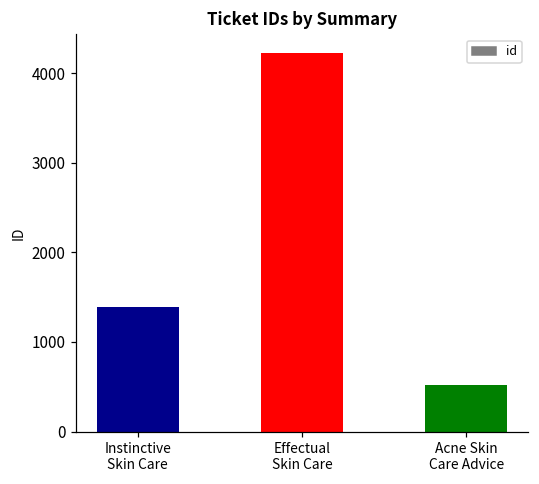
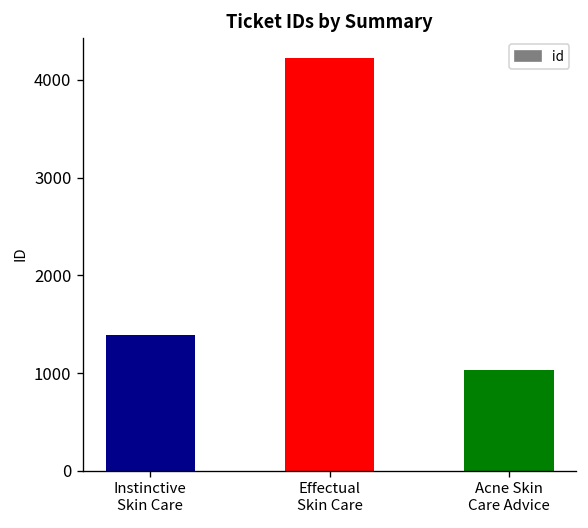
Acne Skin Care Advice: 500 -> 1000
